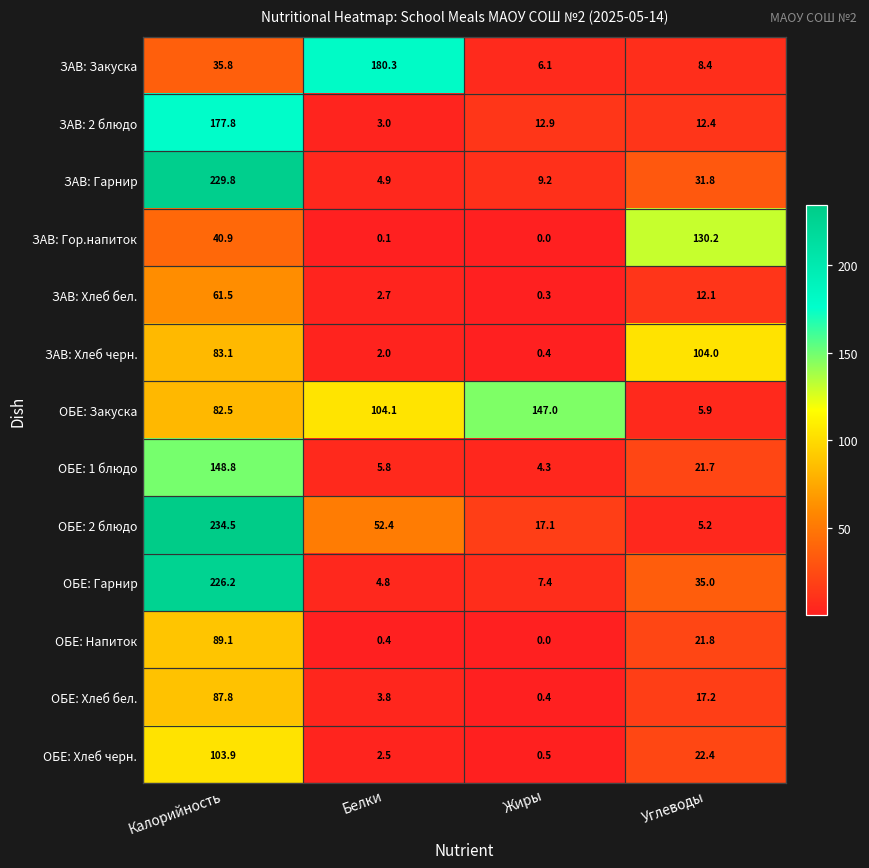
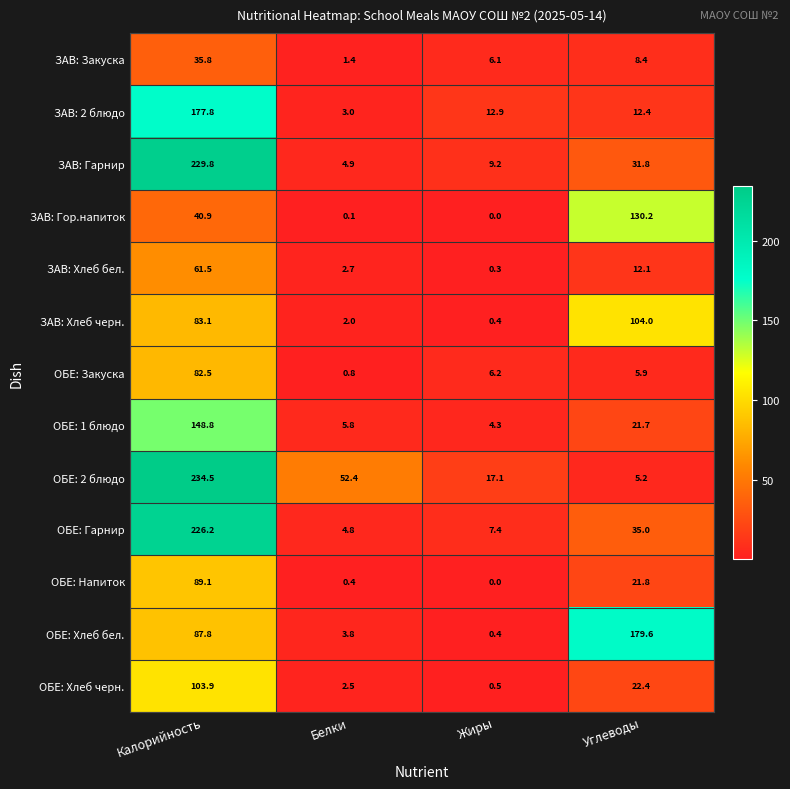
ЗАВ: Закуска, Белки: 180.3 -> 1.4
ОБЕ: Закуска, Белки: 104.1 -> 0.8
ОБЕ: Закуска, Жиры: 147.0 -> 6.2
ОБЕ: Хлеб бел., Углеводы: 17.2 -> 179.6
